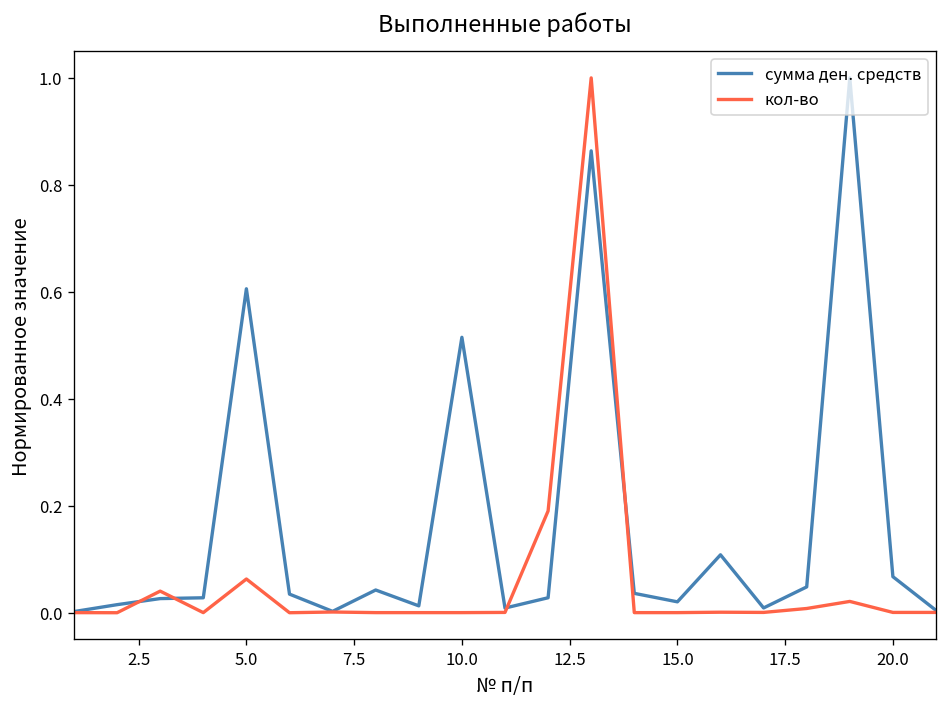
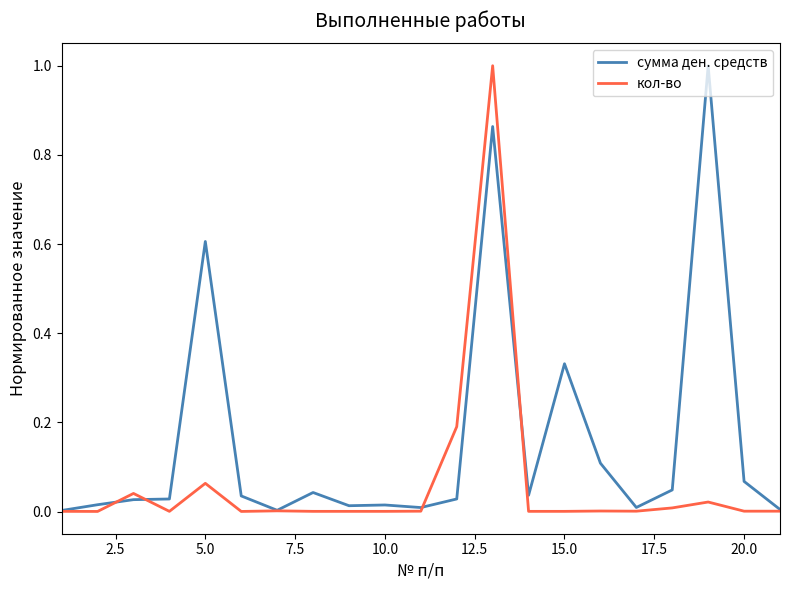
сумма ден. средств, 10.0: 0.52 -> 0.01
сумма ден. средств, 15.0: 0.02 -> 0.33
